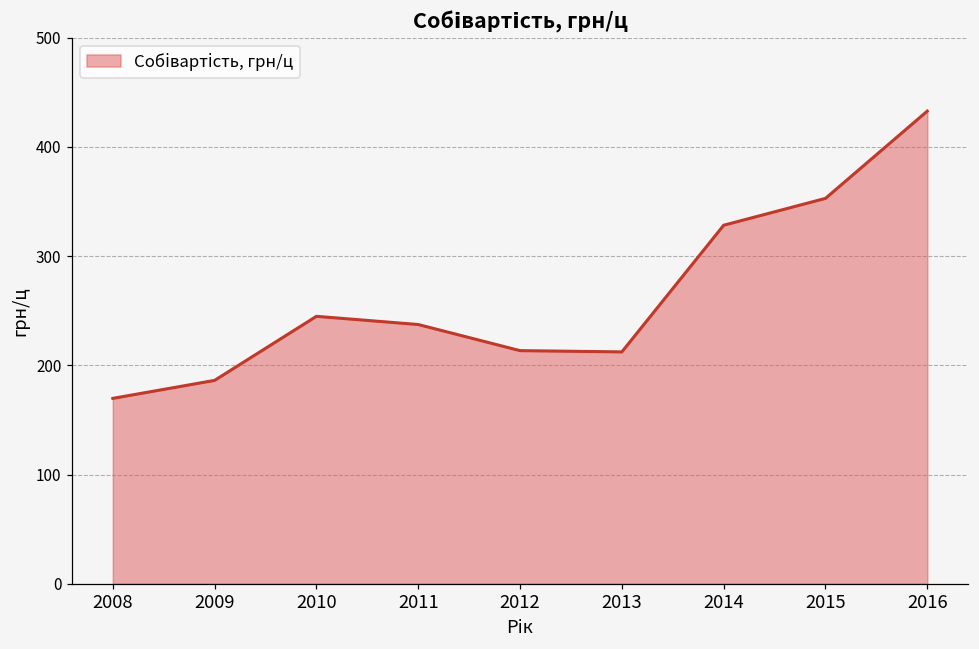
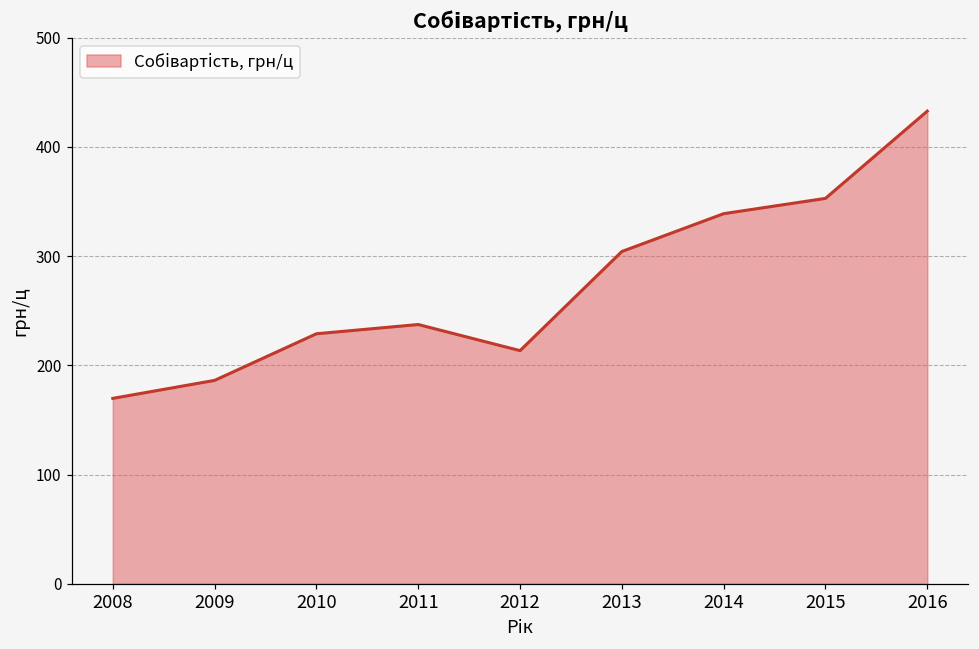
2010: 240 -> 230
2013: 210 -> 300
2014: 330 -> 340
